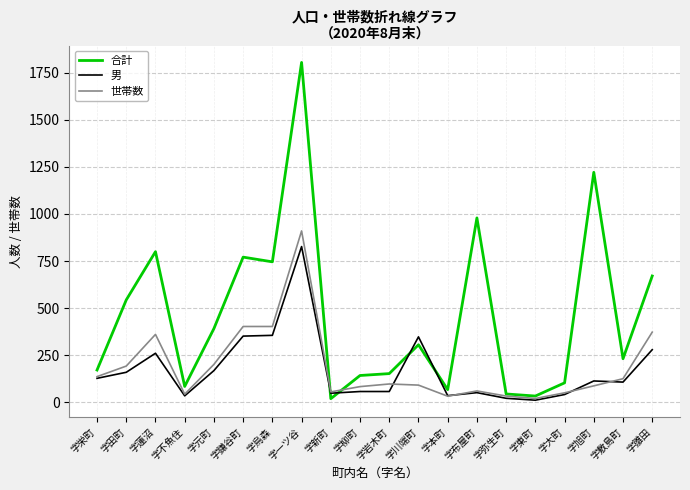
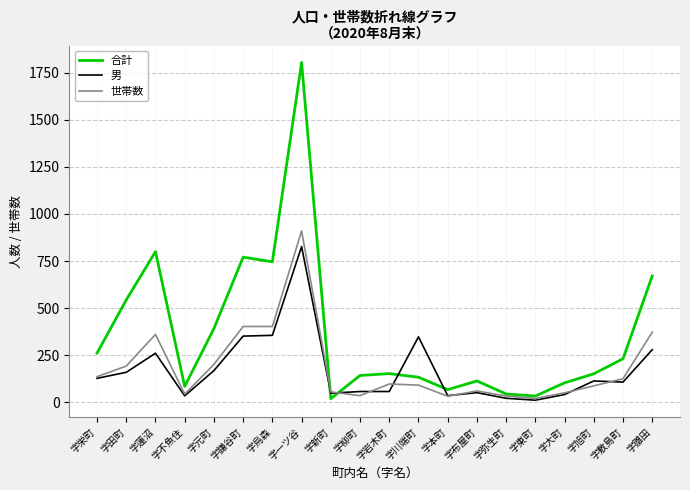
合計, 字栄町: 170 -> 260
世帯数, 字柳町: 80 -> 40
合計, 字川端町: 310 -> 130
合計, 字布屋町: 980 -> 110
合計, 字旭町: 1220 -> 150
